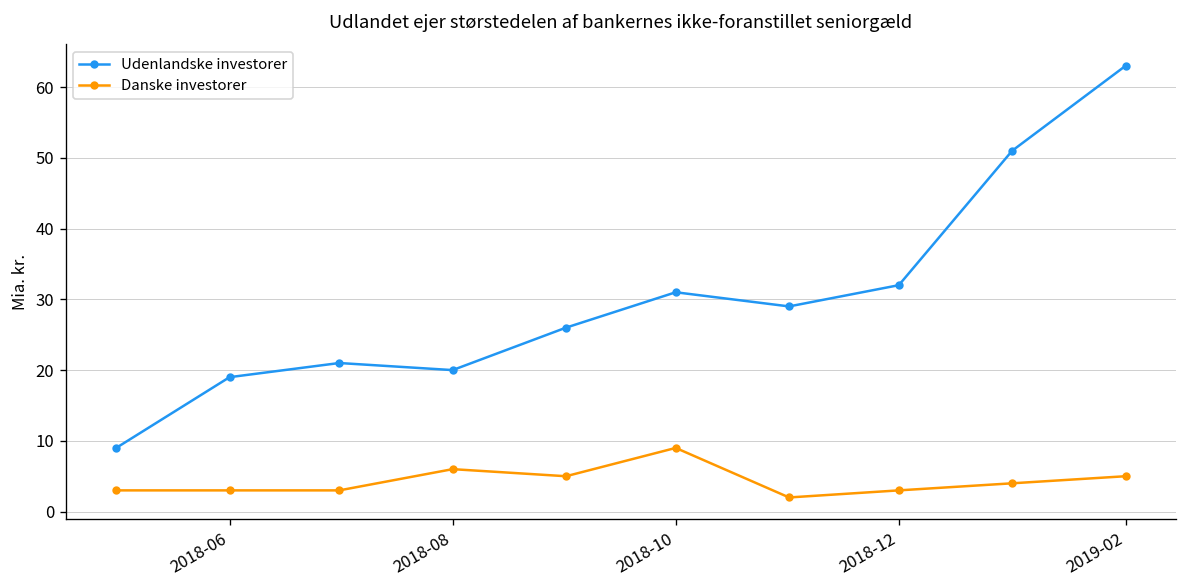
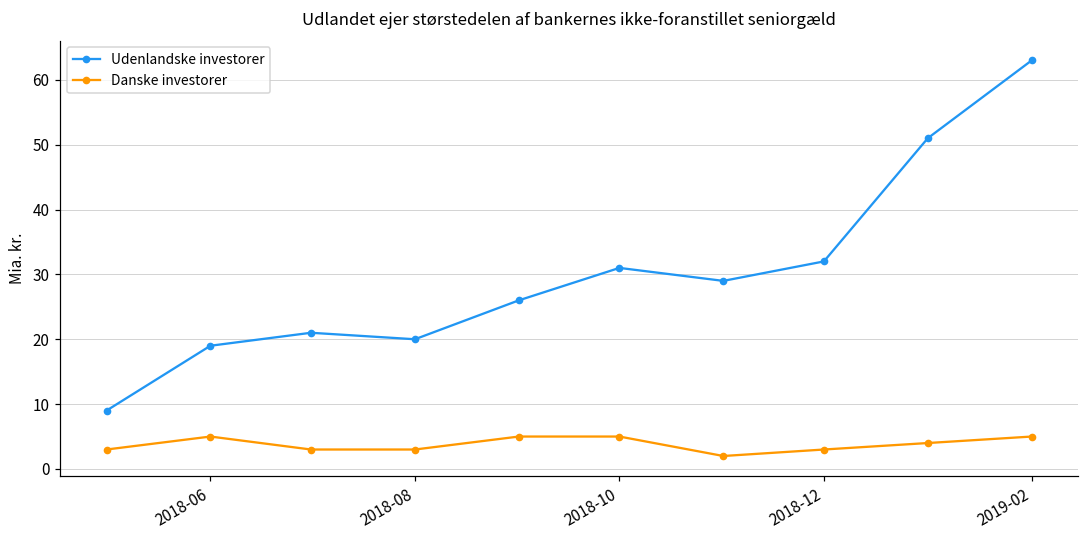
Danske investorer, 2018-06: 3 -> 5
Danske investorer, 2018-08: 6 -> 3
Danske investorer, 2018-10: 9 -> 5
